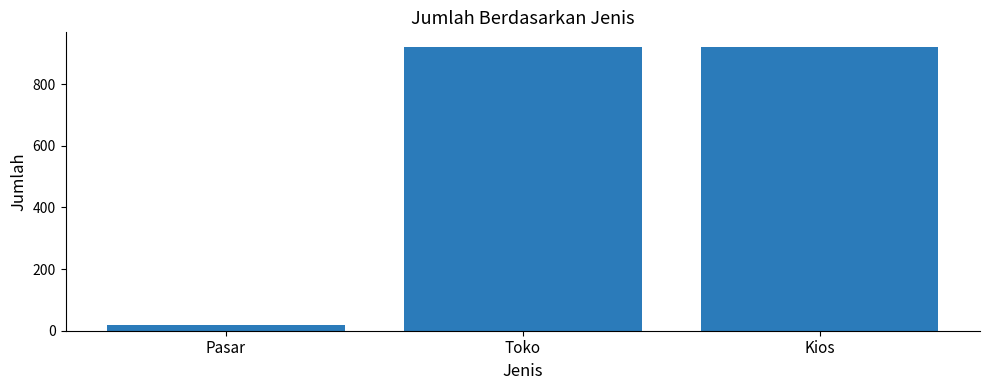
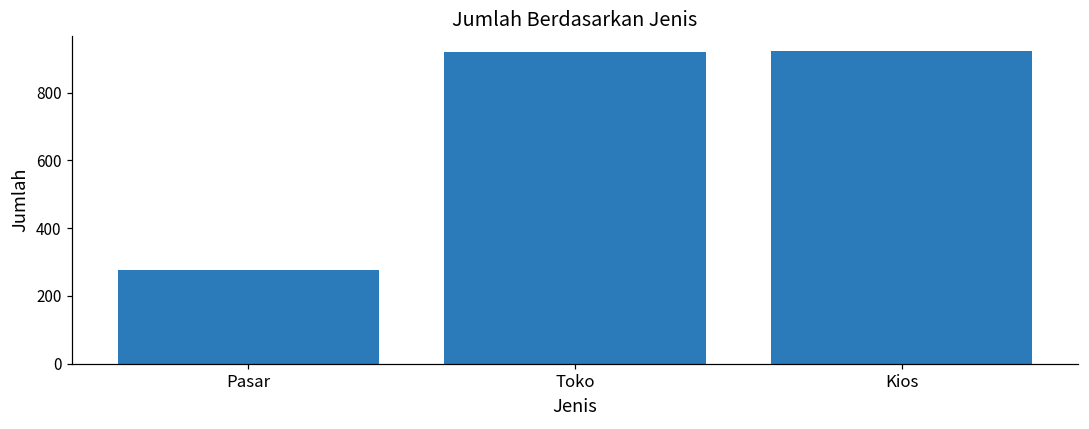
Pasar: 20 -> 280
